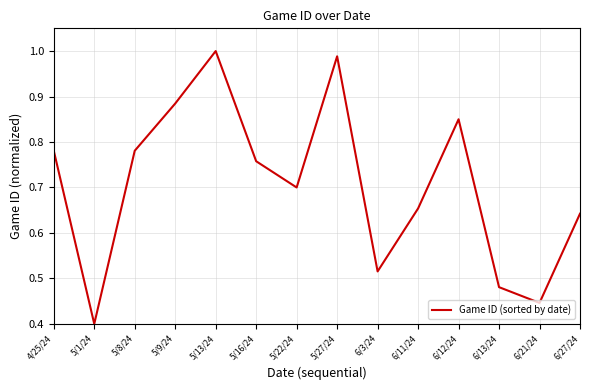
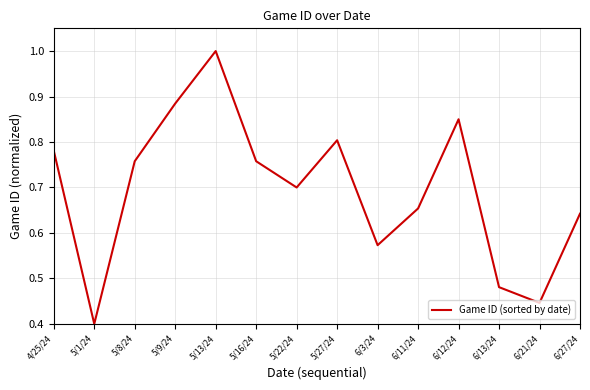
5/8/24: 0.78 -> 0.76
5/27/24: 0.99 -> 0.80
6/3/24: 0.52 -> 0.57
